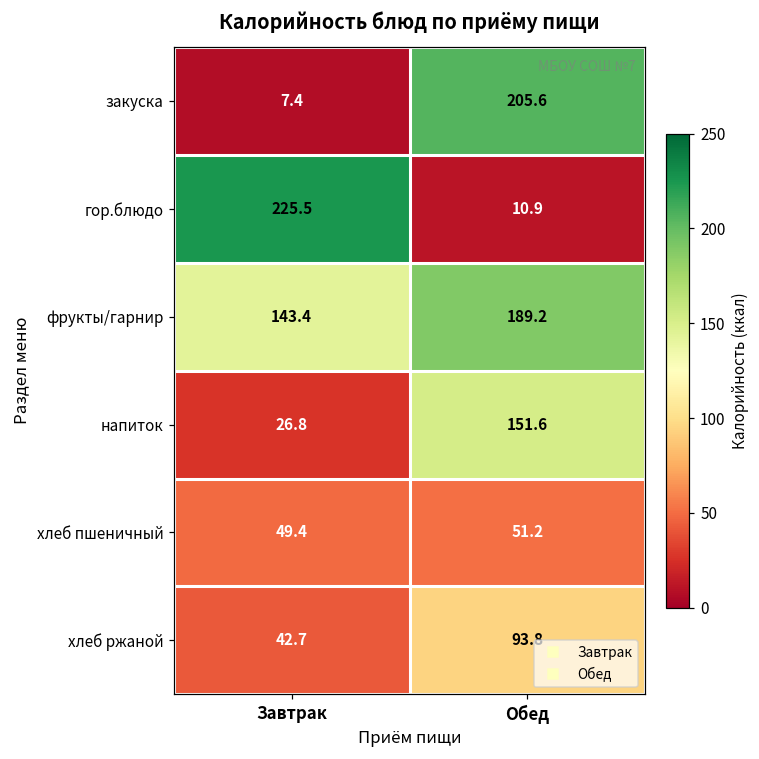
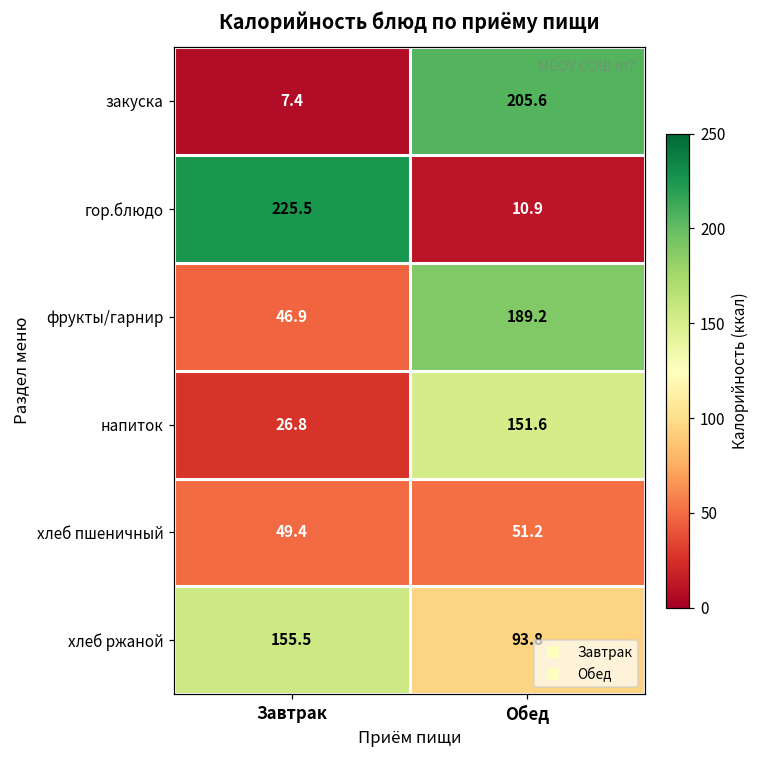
фрукты/гарнир, Завтрак: 143.4 -> 46.9
хлеб ржаной, Завтрак: 42.7 -> 155.5
